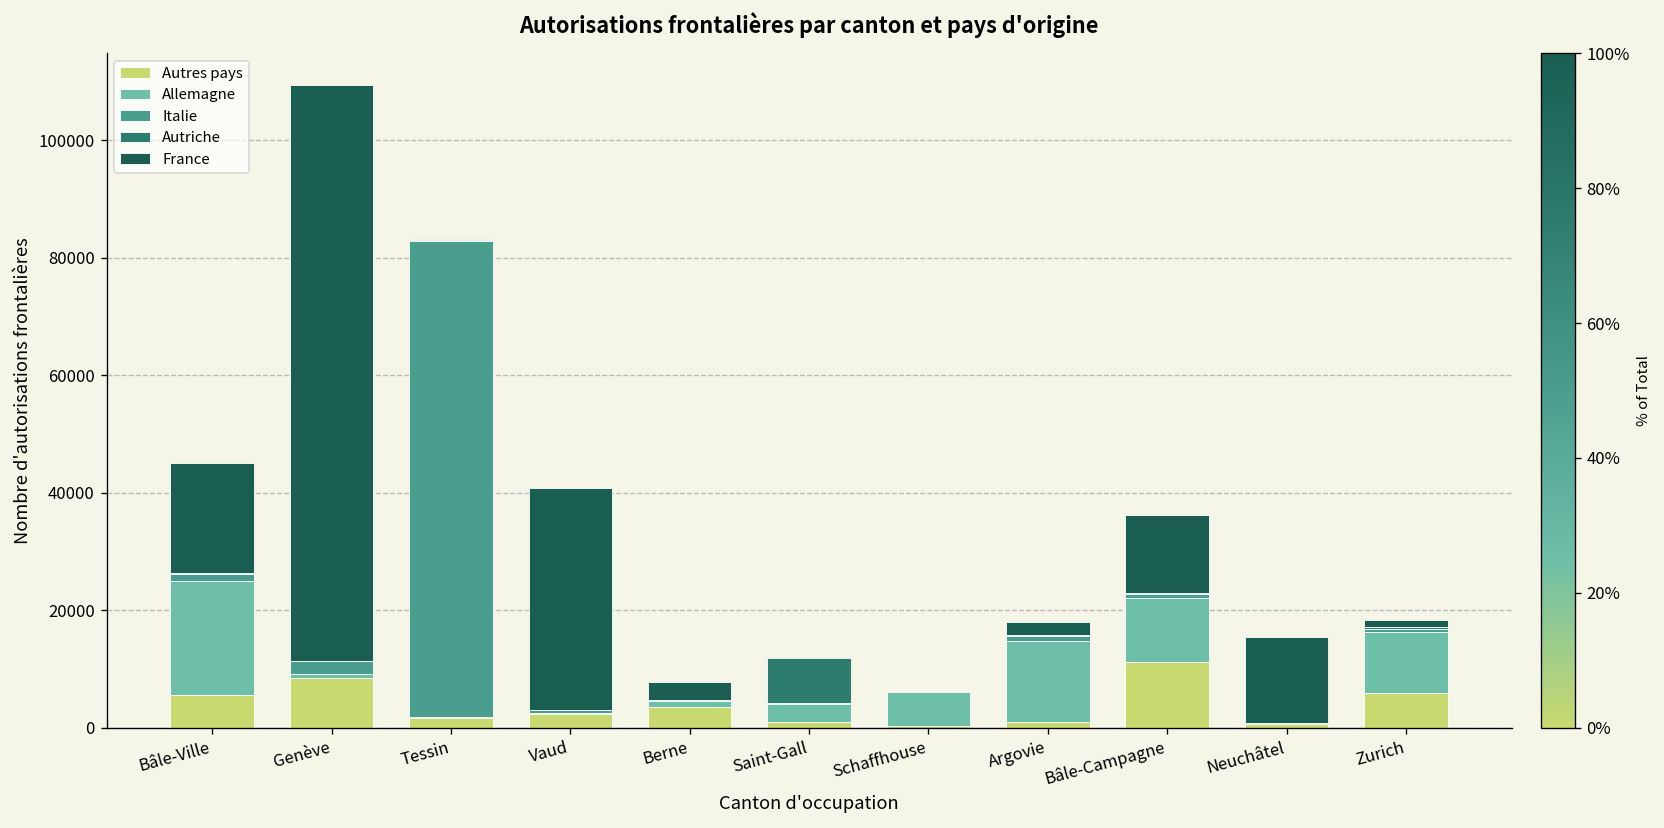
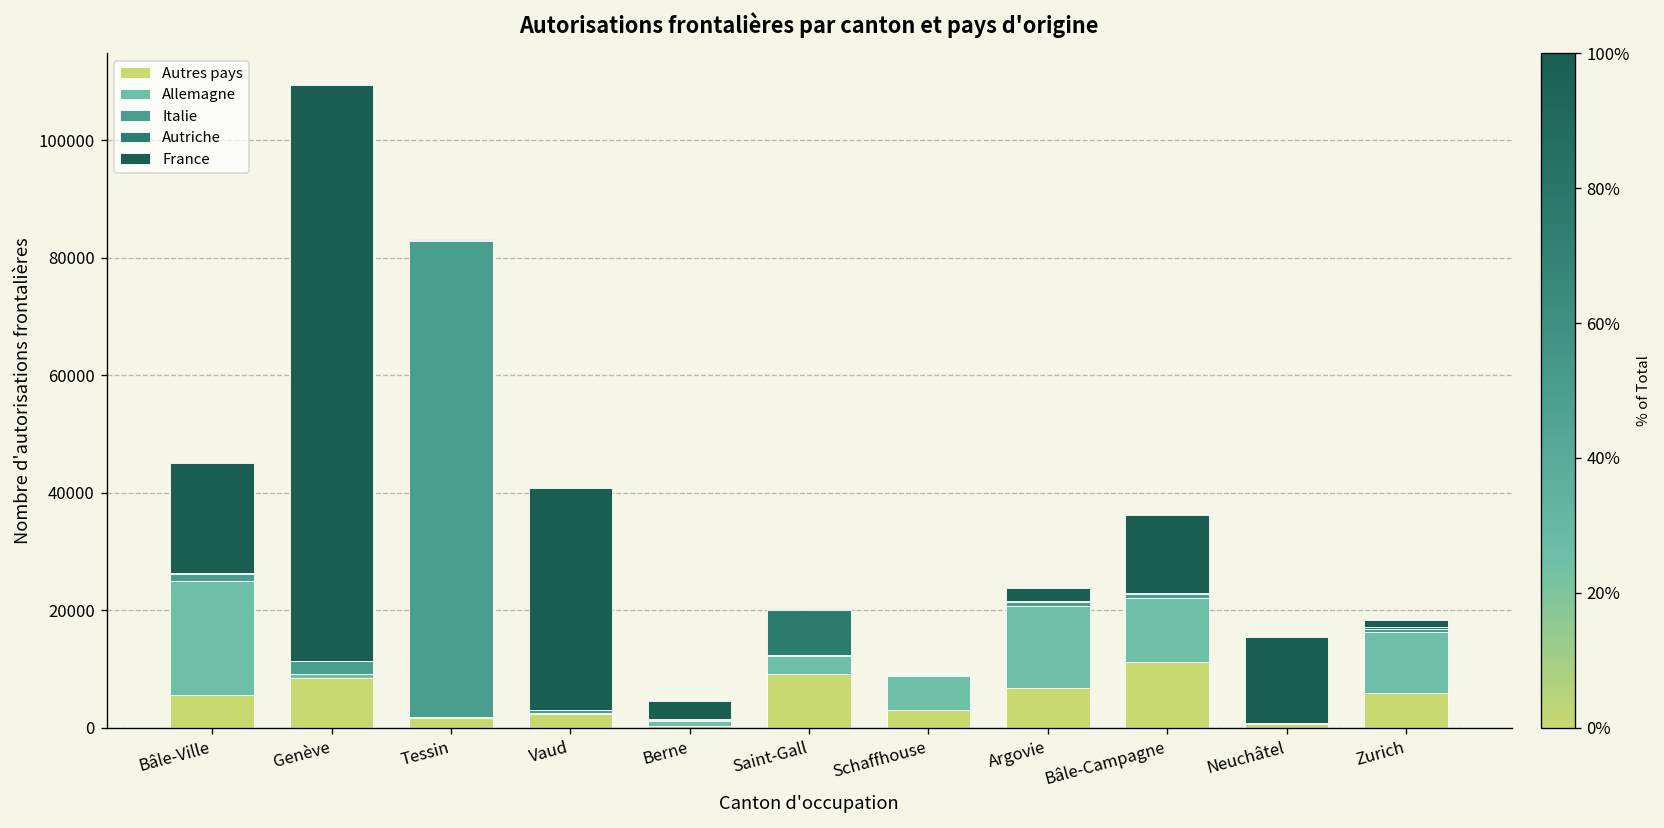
Autres pays, Berne: 4000 -> 0
Autres pays, Saint-Gall: 1000 -> 9000
Autres pays, Schaffhouse: 0 -> 3000
Autres pays, Argovie: 1000 -> 7000
